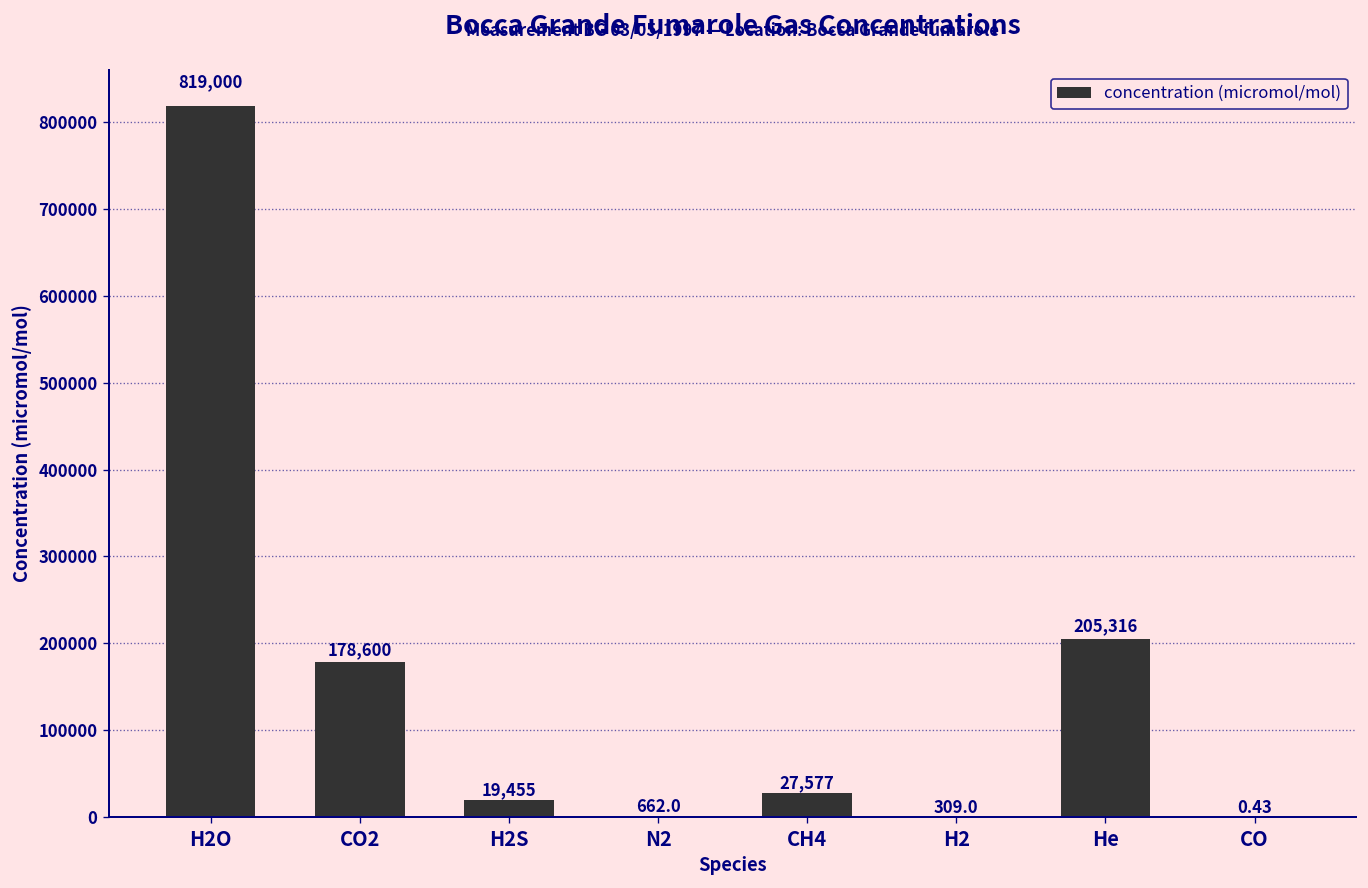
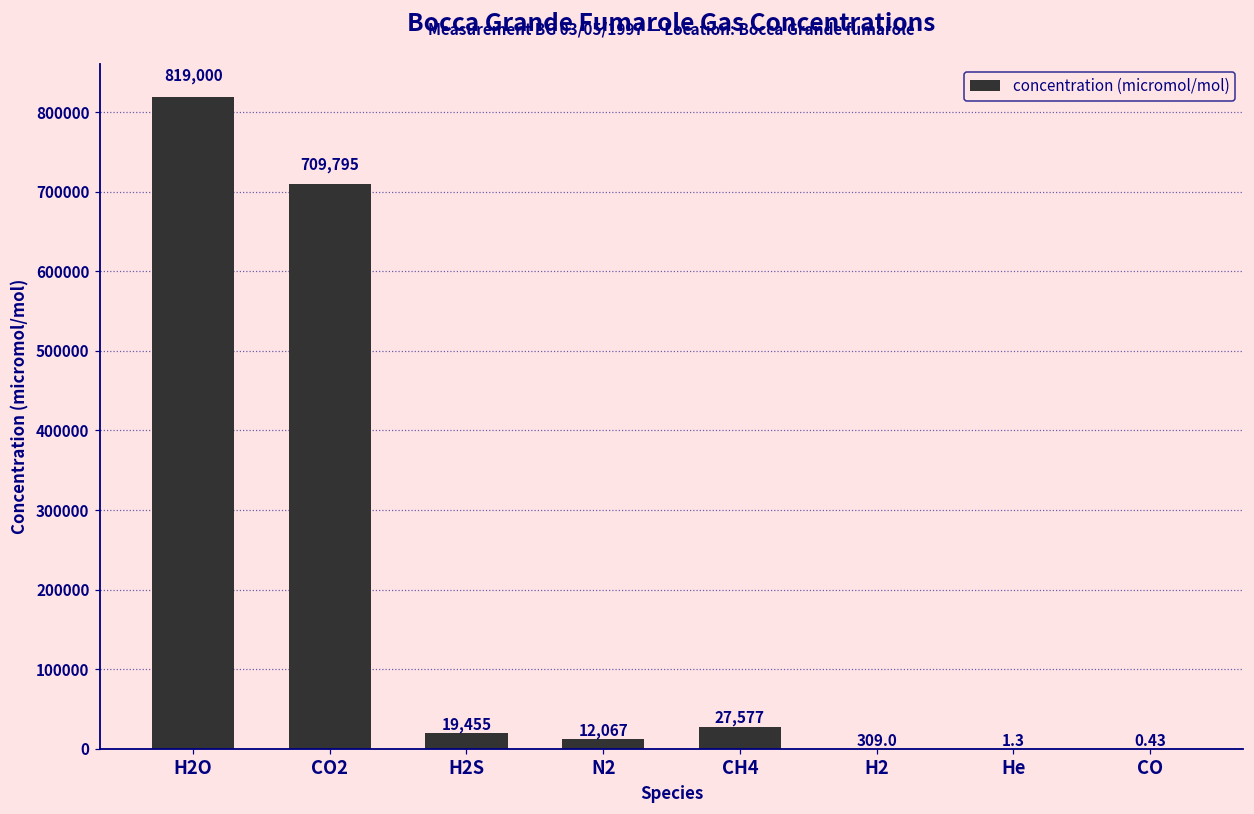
CO2: 178,600 -> 709,795
N2: 662.0 -> 12,067
He: 205,316 -> 1.3
